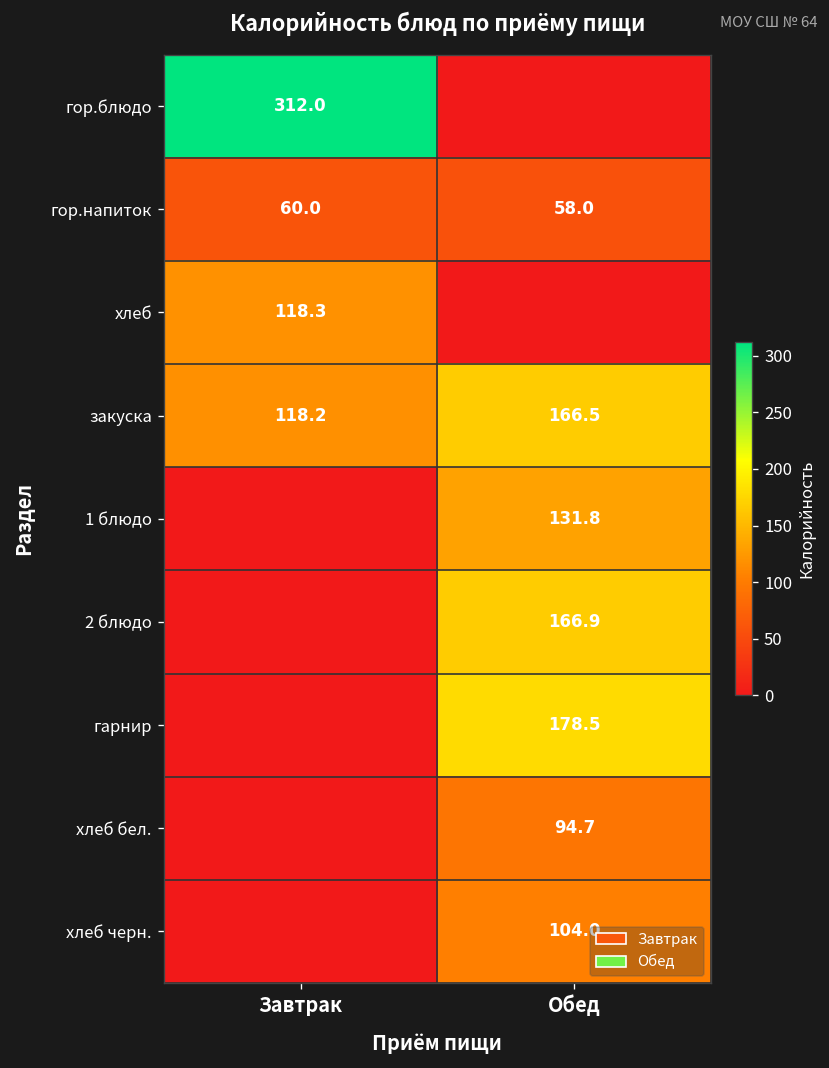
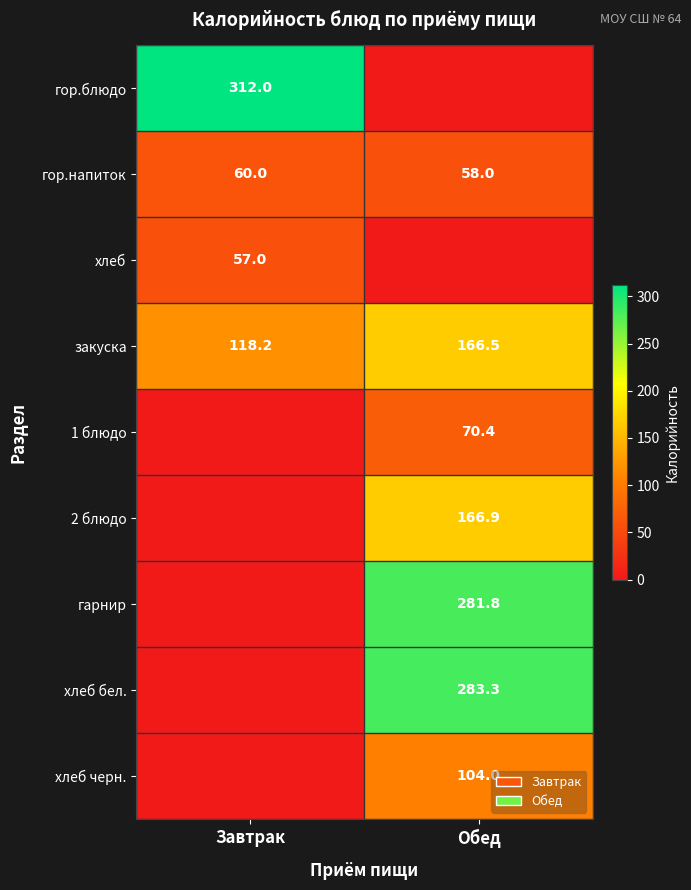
хлеб, Завтрак: 118.3 -> 57.0
1 блюдо, Обед: 131.8 -> 70.4
гарнир, Обед: 178.5 -> 281.8
хлеб бел., Обед: 94.7 -> 283.3
